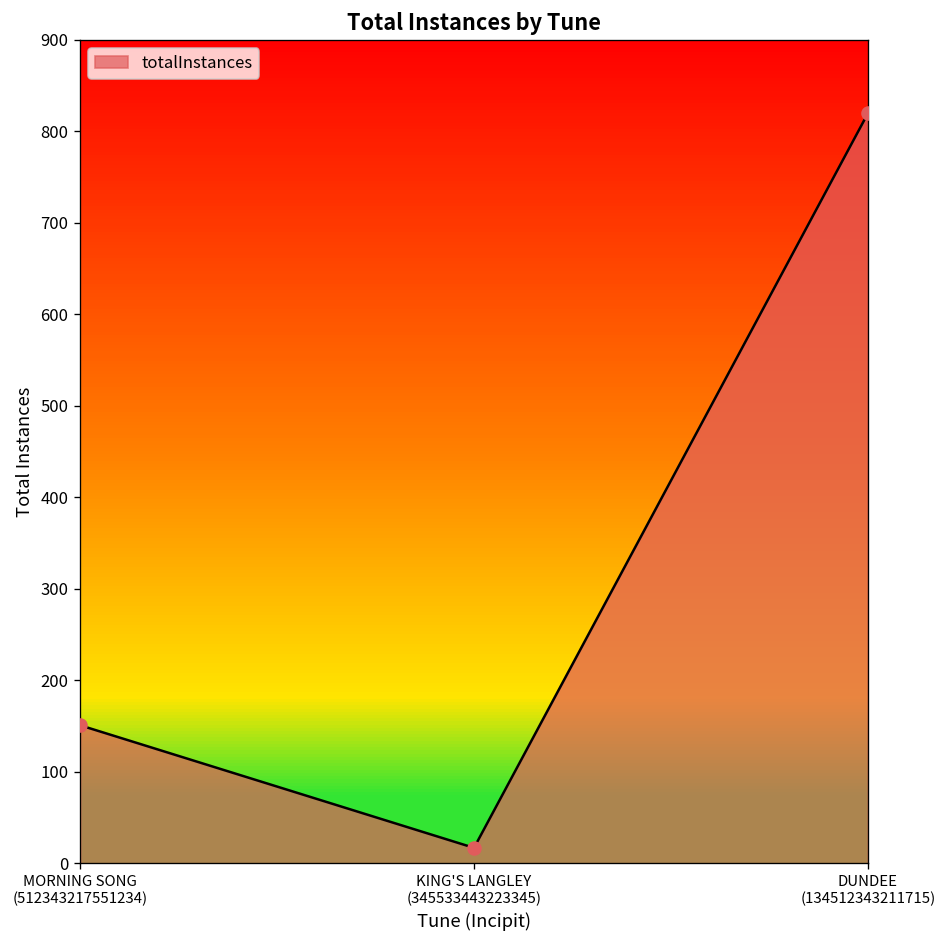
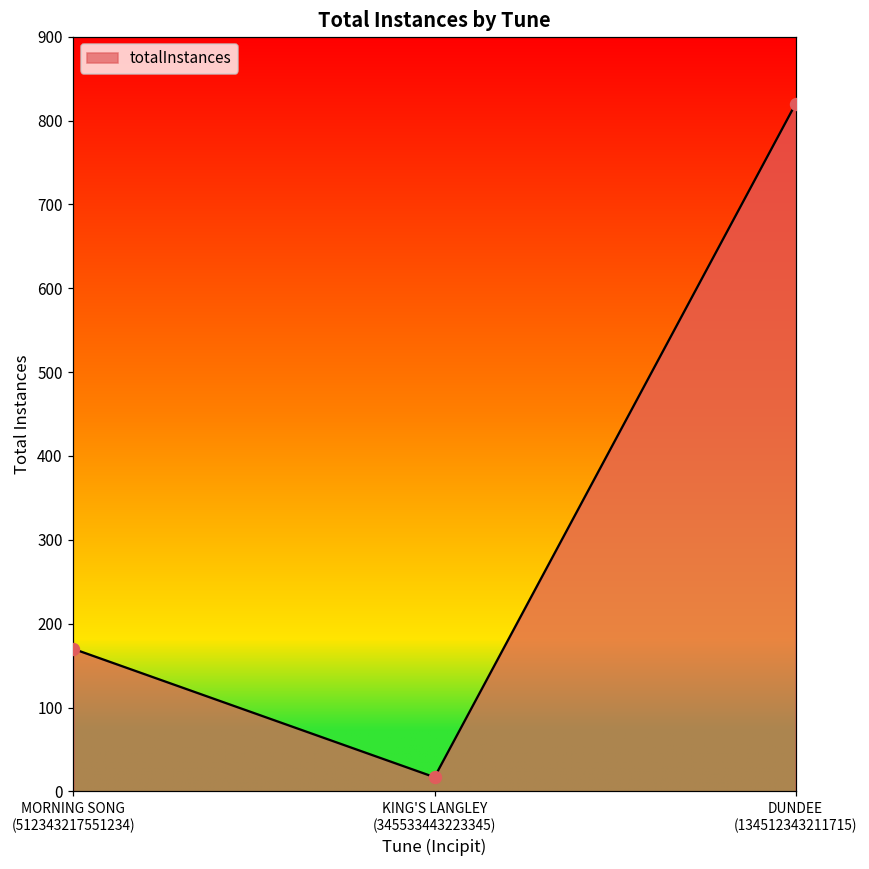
MORNING SONG (512343217551234): 150 -> 170
